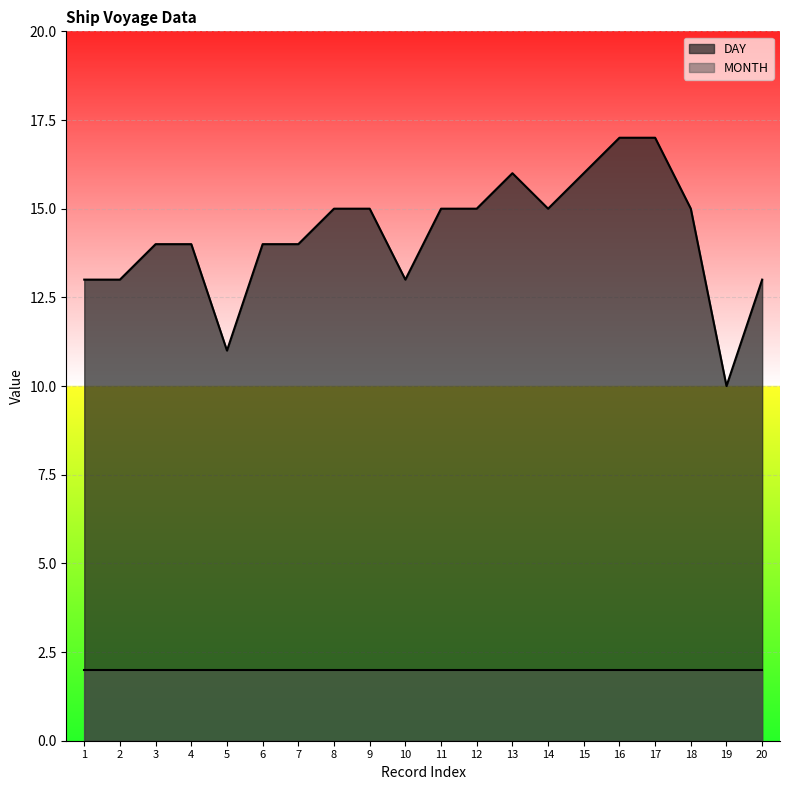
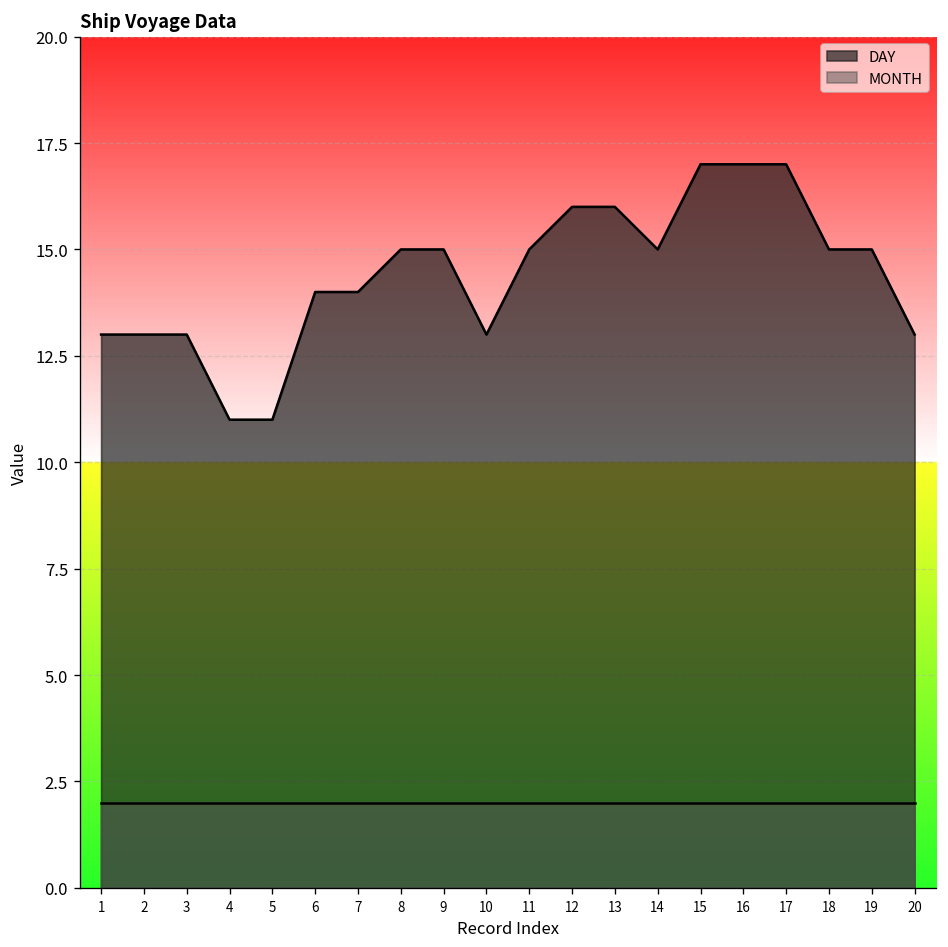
DAY, 3: 14 -> 13
DAY, 4: 14 -> 11
DAY, 12: 15 -> 16
DAY, 15: 16 -> 17
DAY, 19: 10 -> 15
